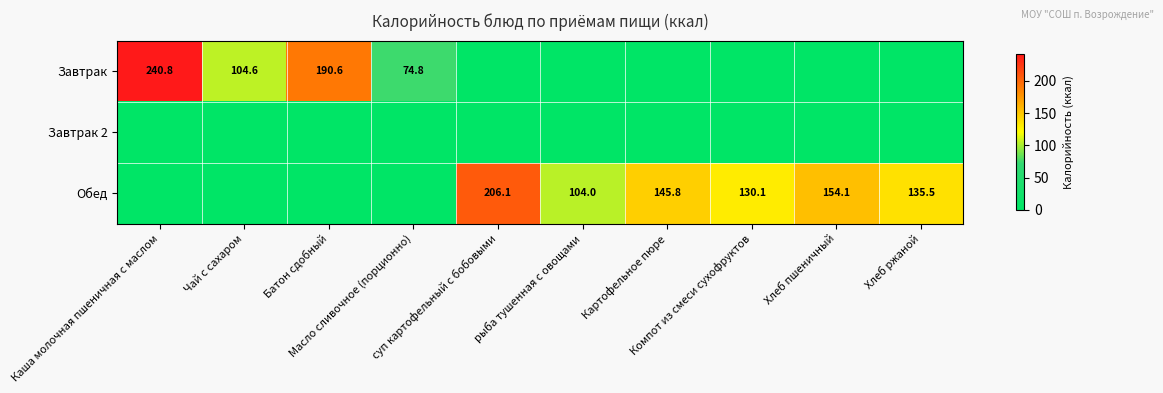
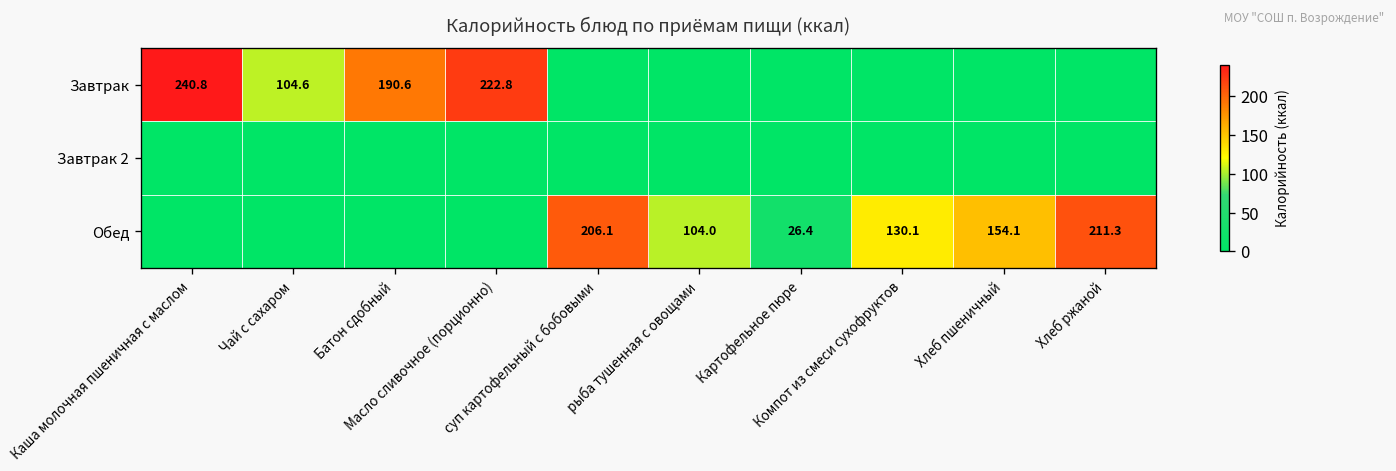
Завтрак, Масло сливочное (порционно): 74.8 -> 222.8
Обед, Картофельное пюре: 145.8 -> 26.4
Обед, Хлеб ржаной: 135.5 -> 211.3
